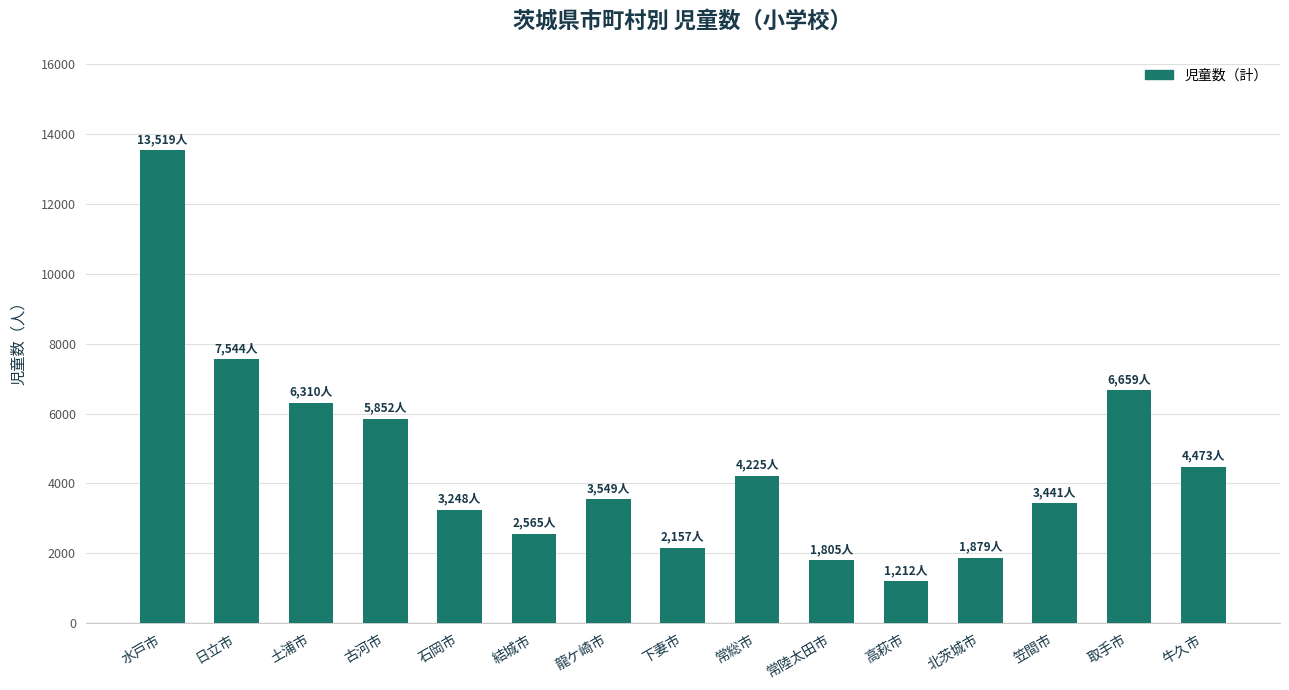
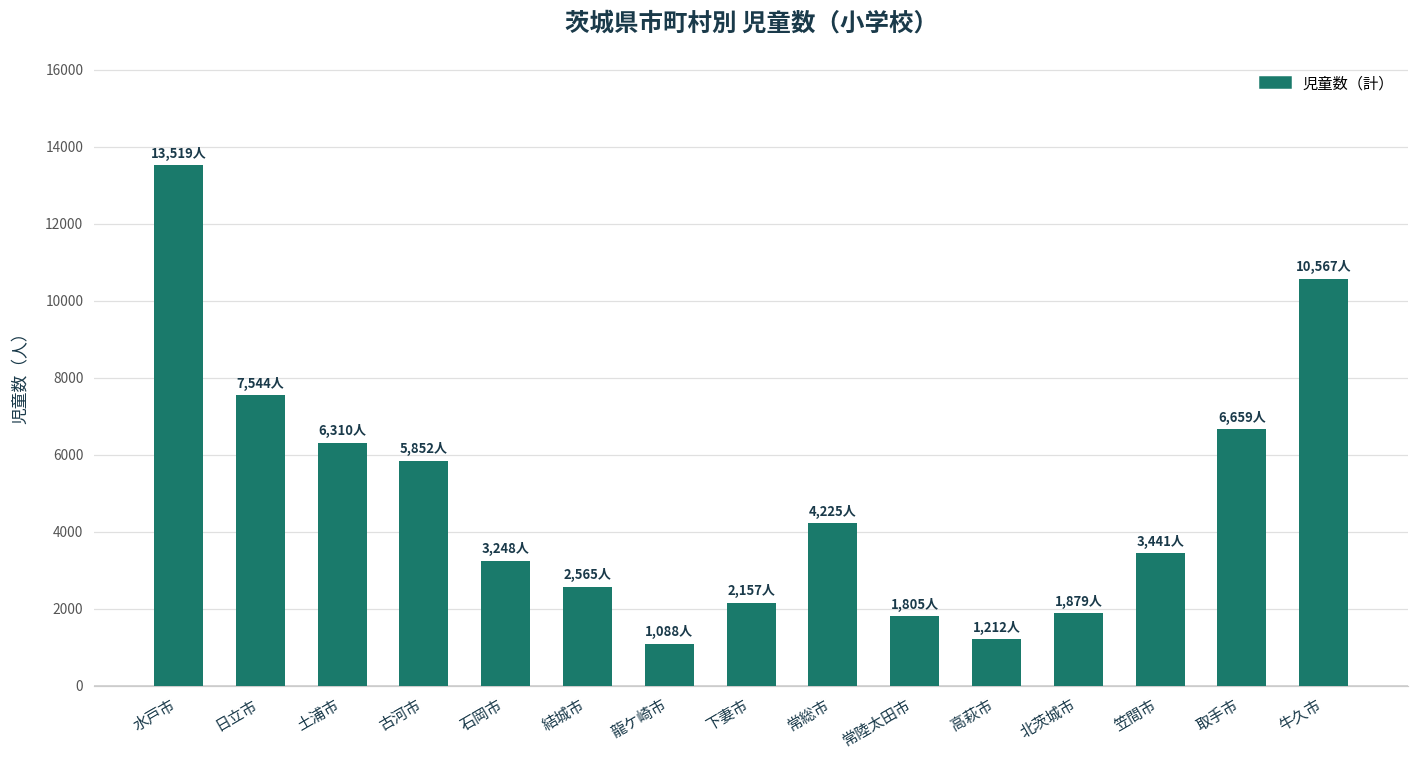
龍ケ崎市: 3,549人 -> 1,088人
牛久市: 4,473人 -> 10,567人
